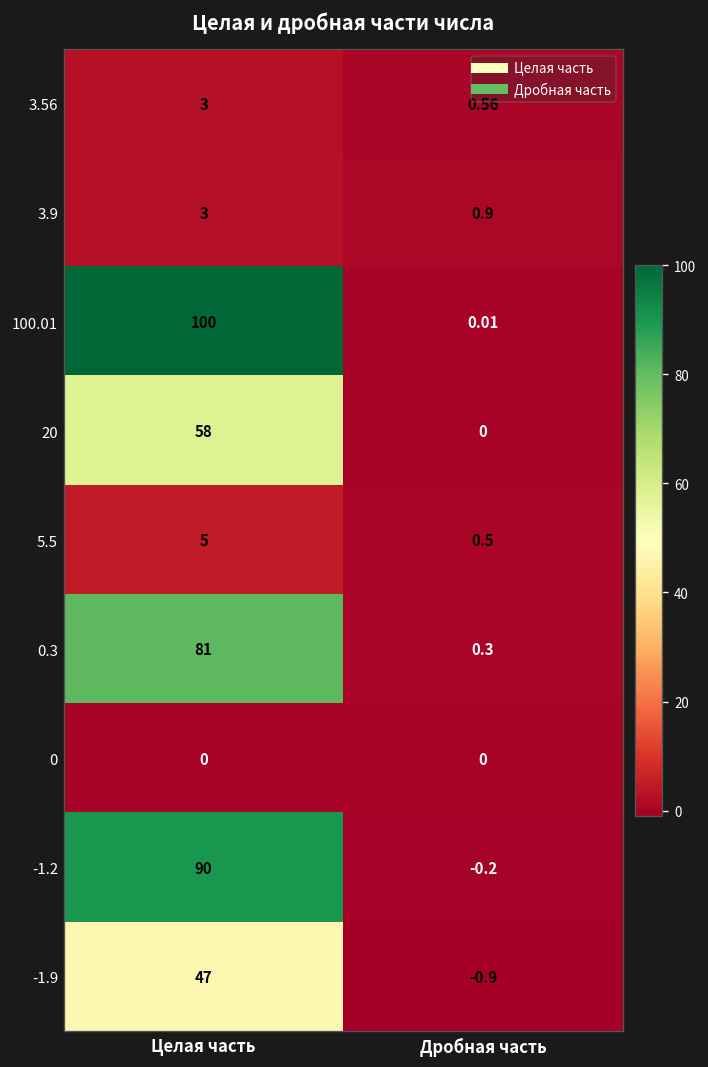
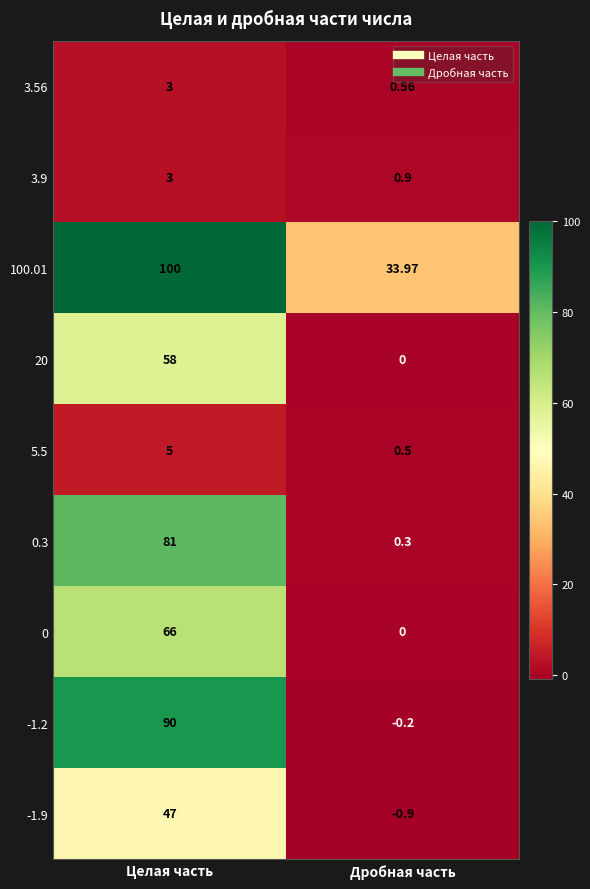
100.01, Дробная часть: 0.01 -> 33.97
0, Целая часть: 0 -> 66
